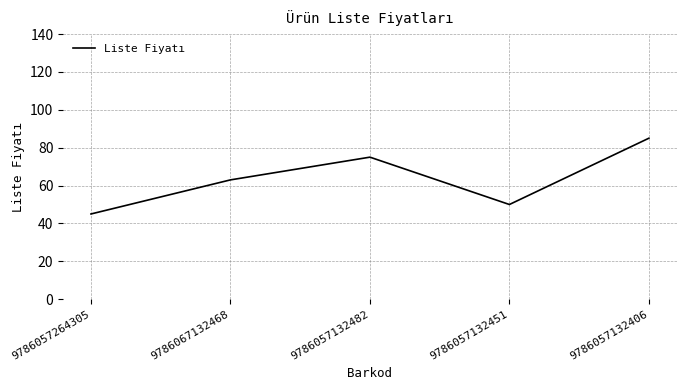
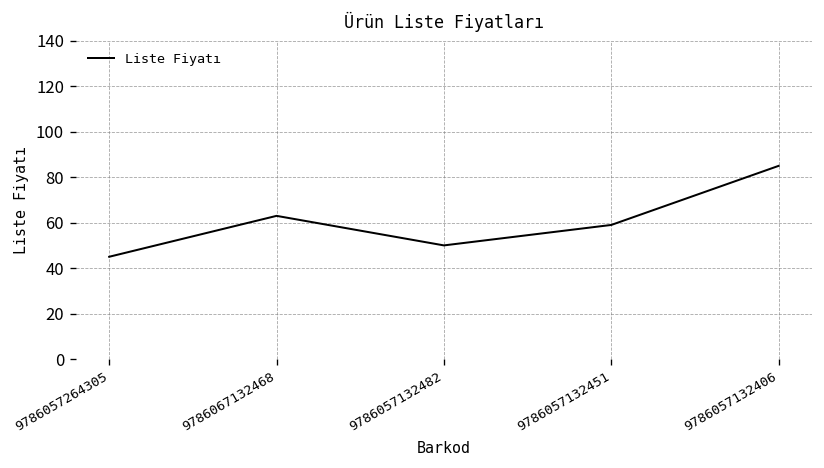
9786057132482: 75 -> 50
9786057132451: 50 -> 59
